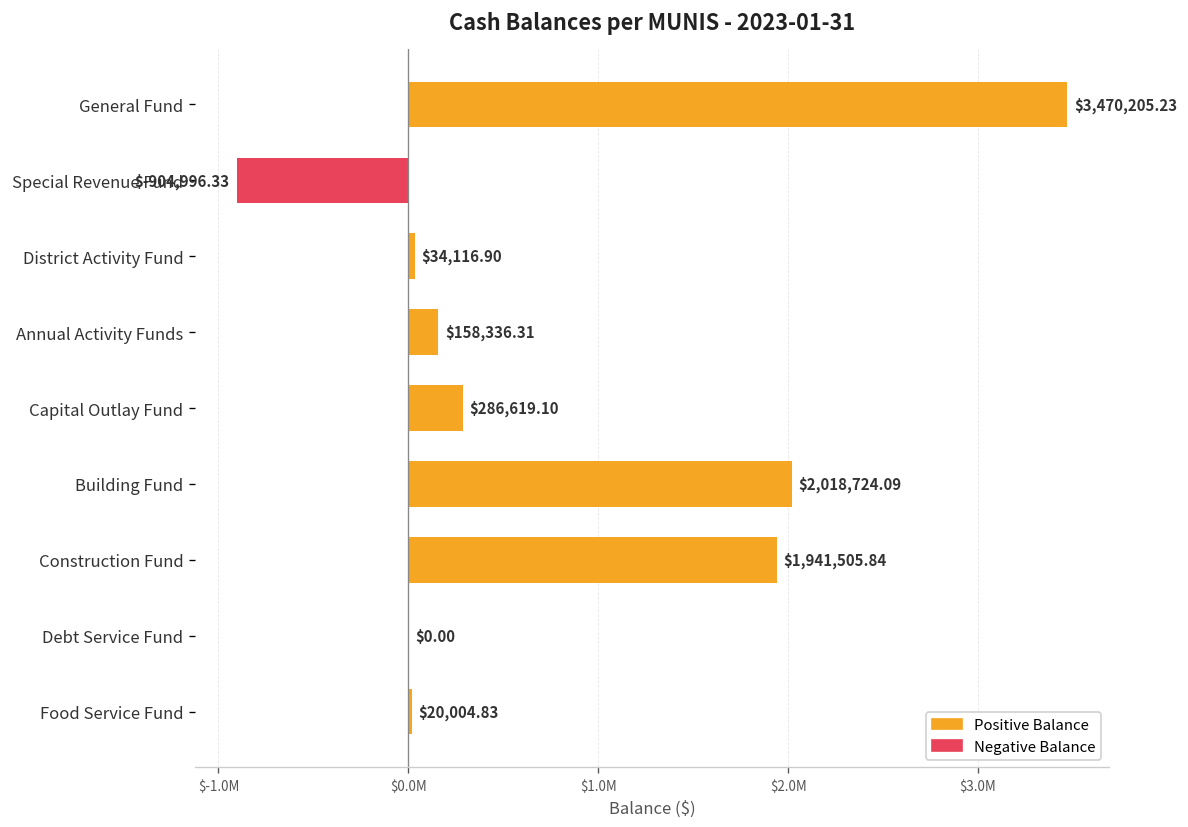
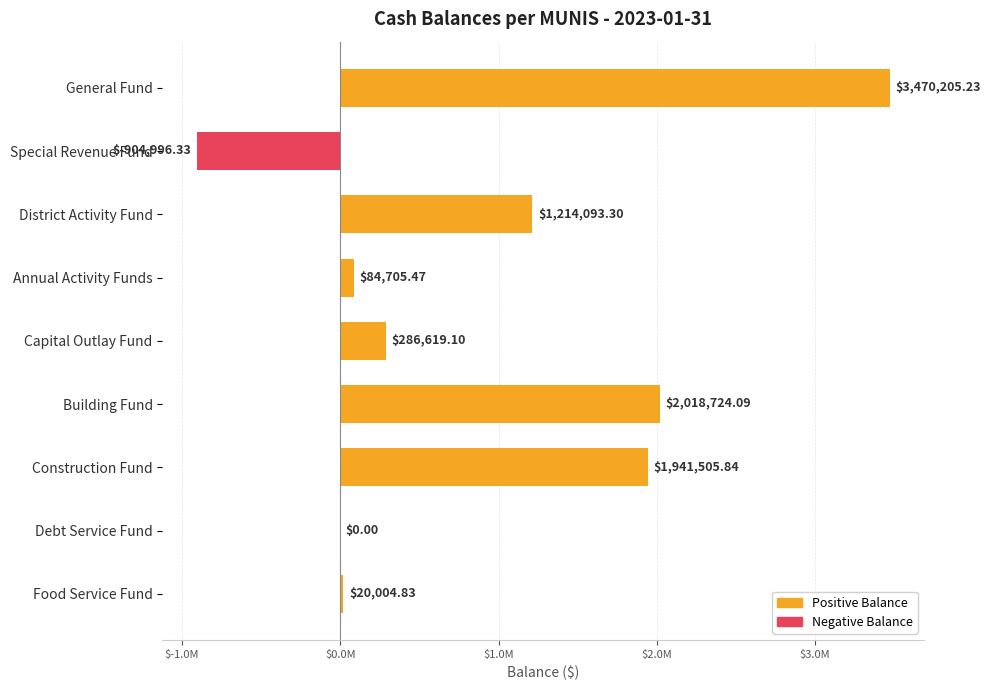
District Activity Fund: $34,116.90 -> $1,214,093.30
Annual Activity Funds: $158,336.31 -> $84,705.47
